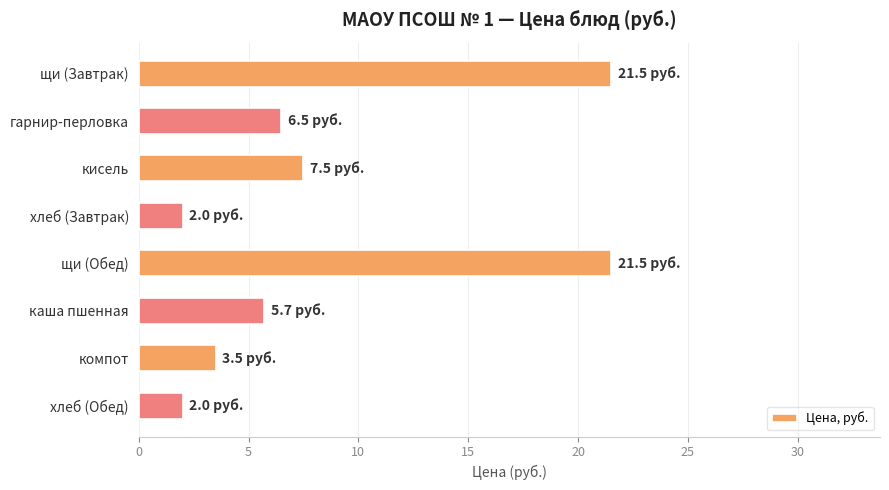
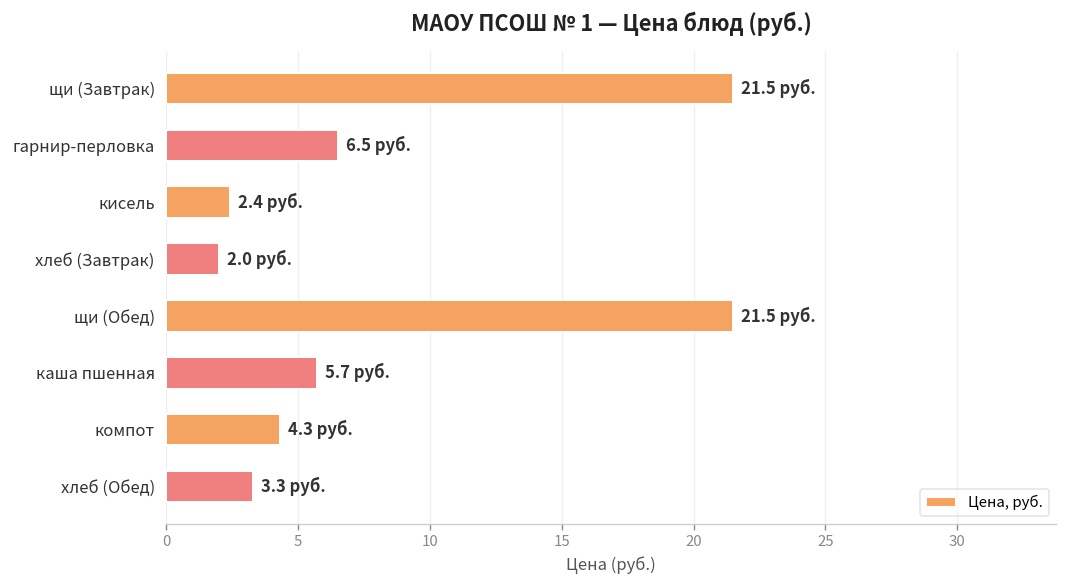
кисель: 7.5 -> 2.4
компот: 3.5 -> 4.3
хлеб (Обед): 2.0 -> 3.3
